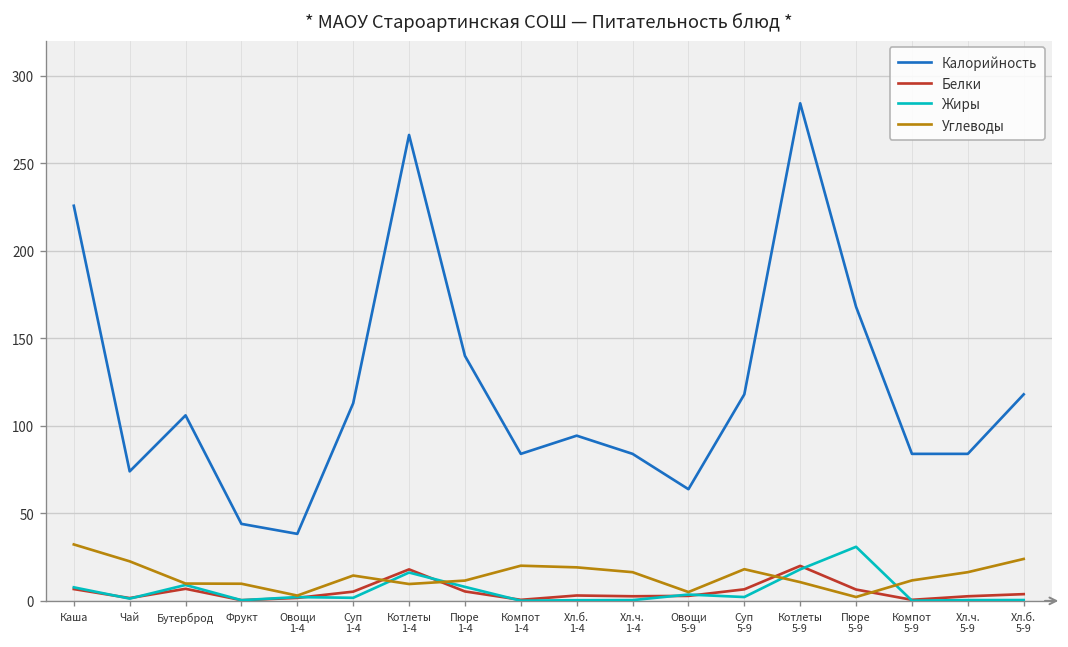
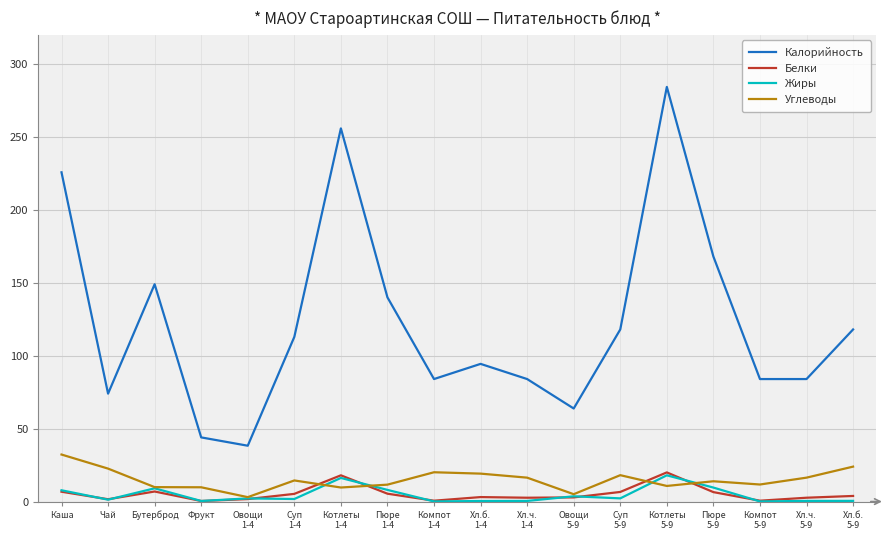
Калорийность, Бутерброд: 106 -> 149
Калорийность, Котлеты 1-4: 266 -> 256
Жиры, Пюре 5-9: 31 -> 10
Углеводы, Пюре 5-9: 2 -> 14
